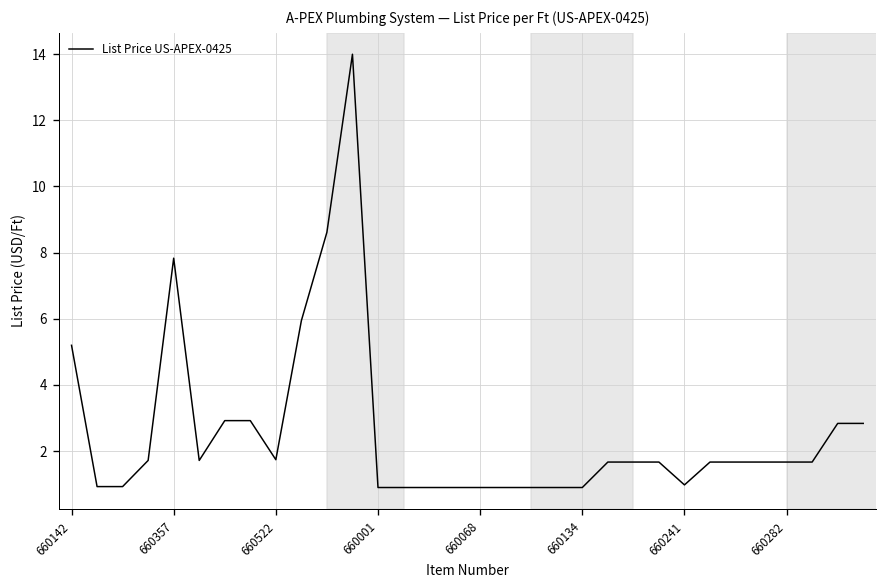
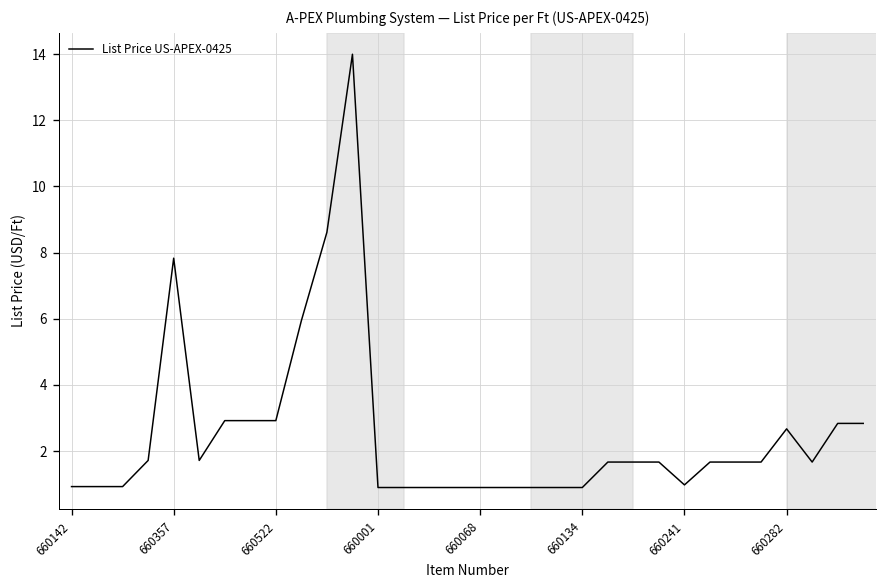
660142: 5.2 -> 0.9
660522: 1.7 -> 2.9
660282: 1.7 -> 2.7
